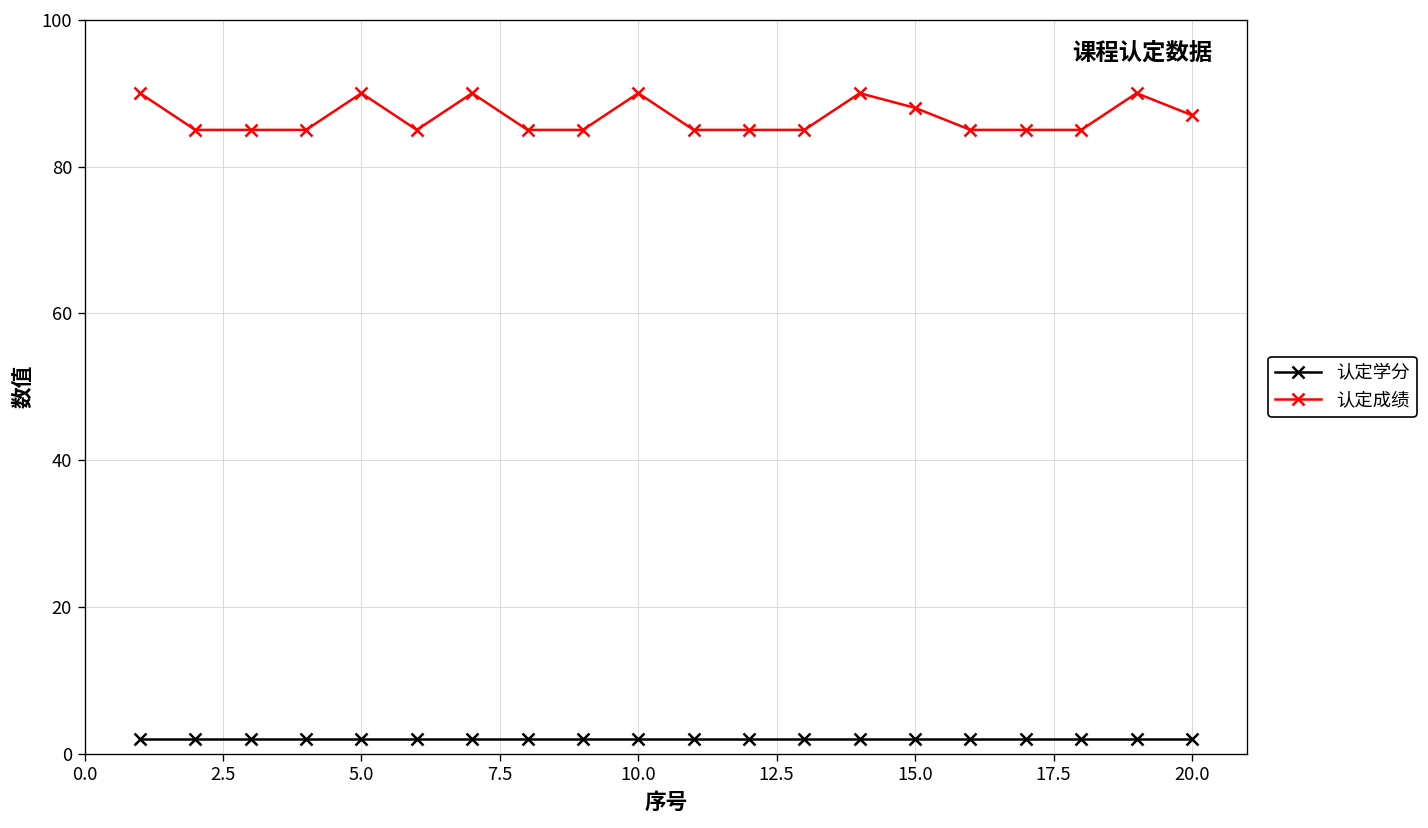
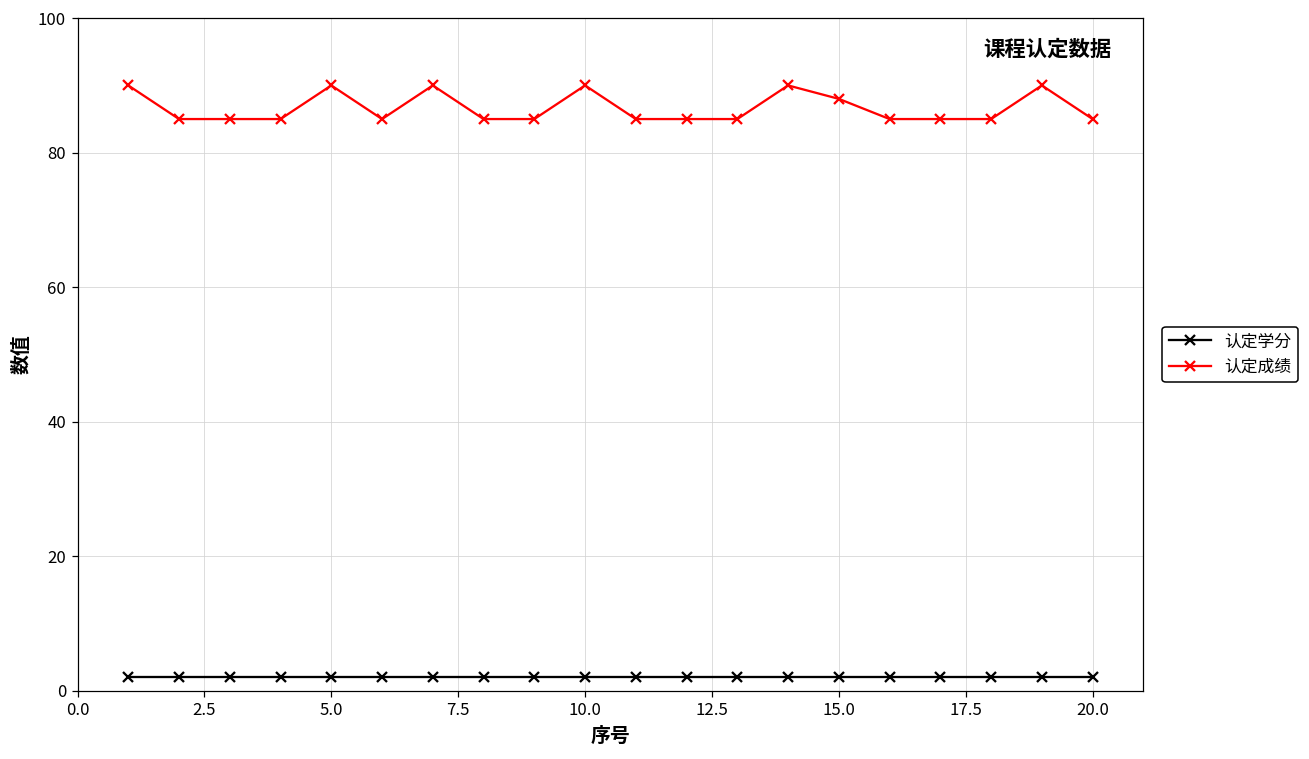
认定成绩, 20.0: 87 -> 85
